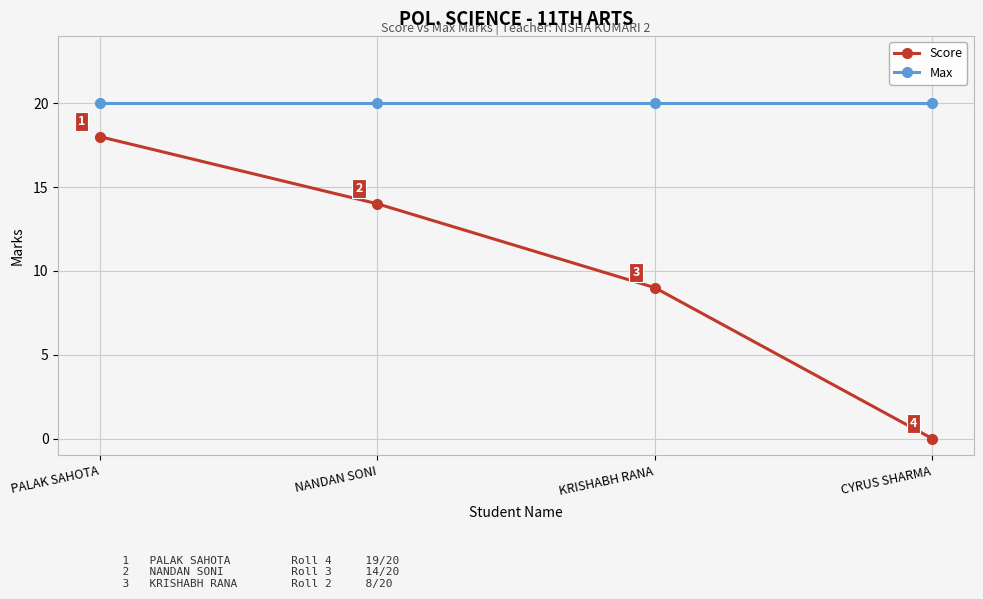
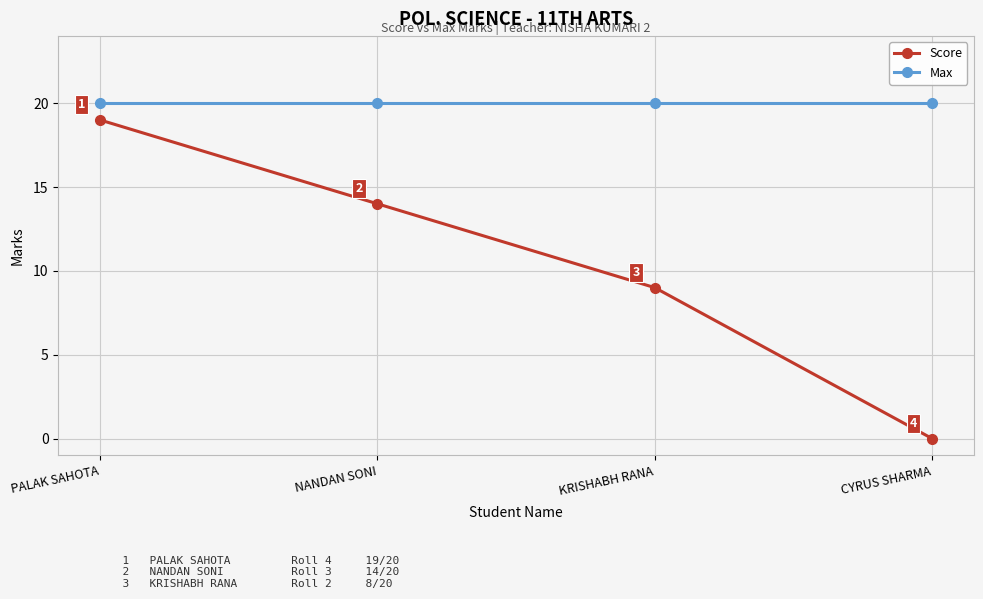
Score, PALAK SAHOTA: 18 -> 19
